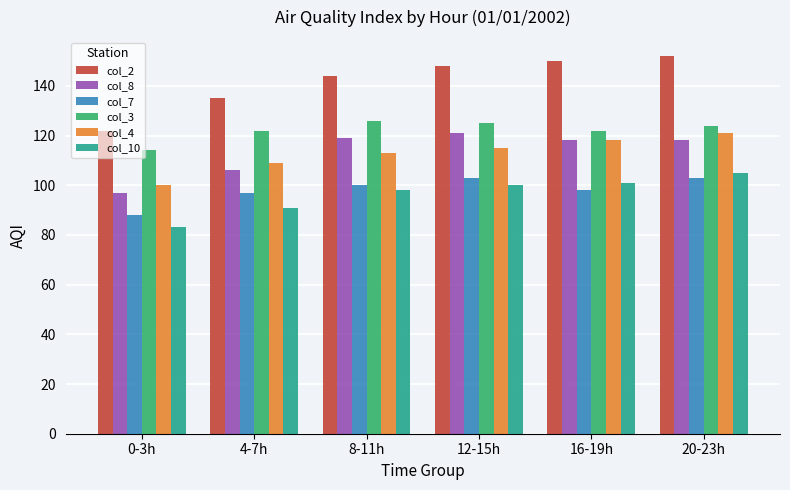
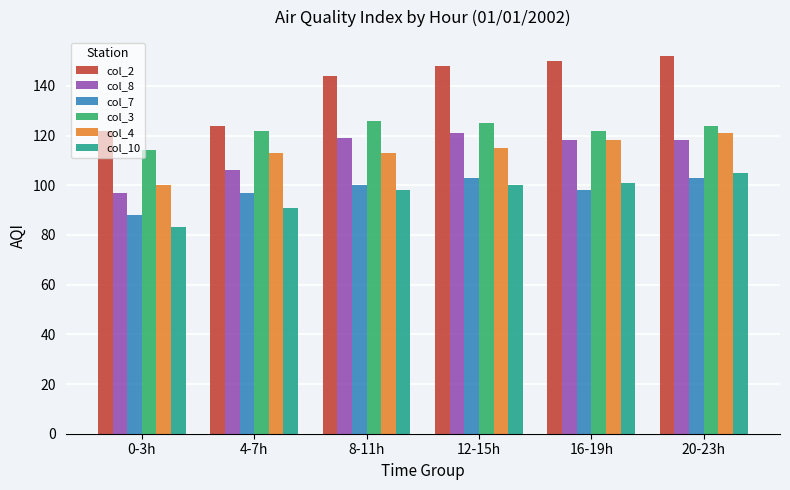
col_2, 4-7h: 135 -> 124
col_4, 4-7h: 109 -> 113
